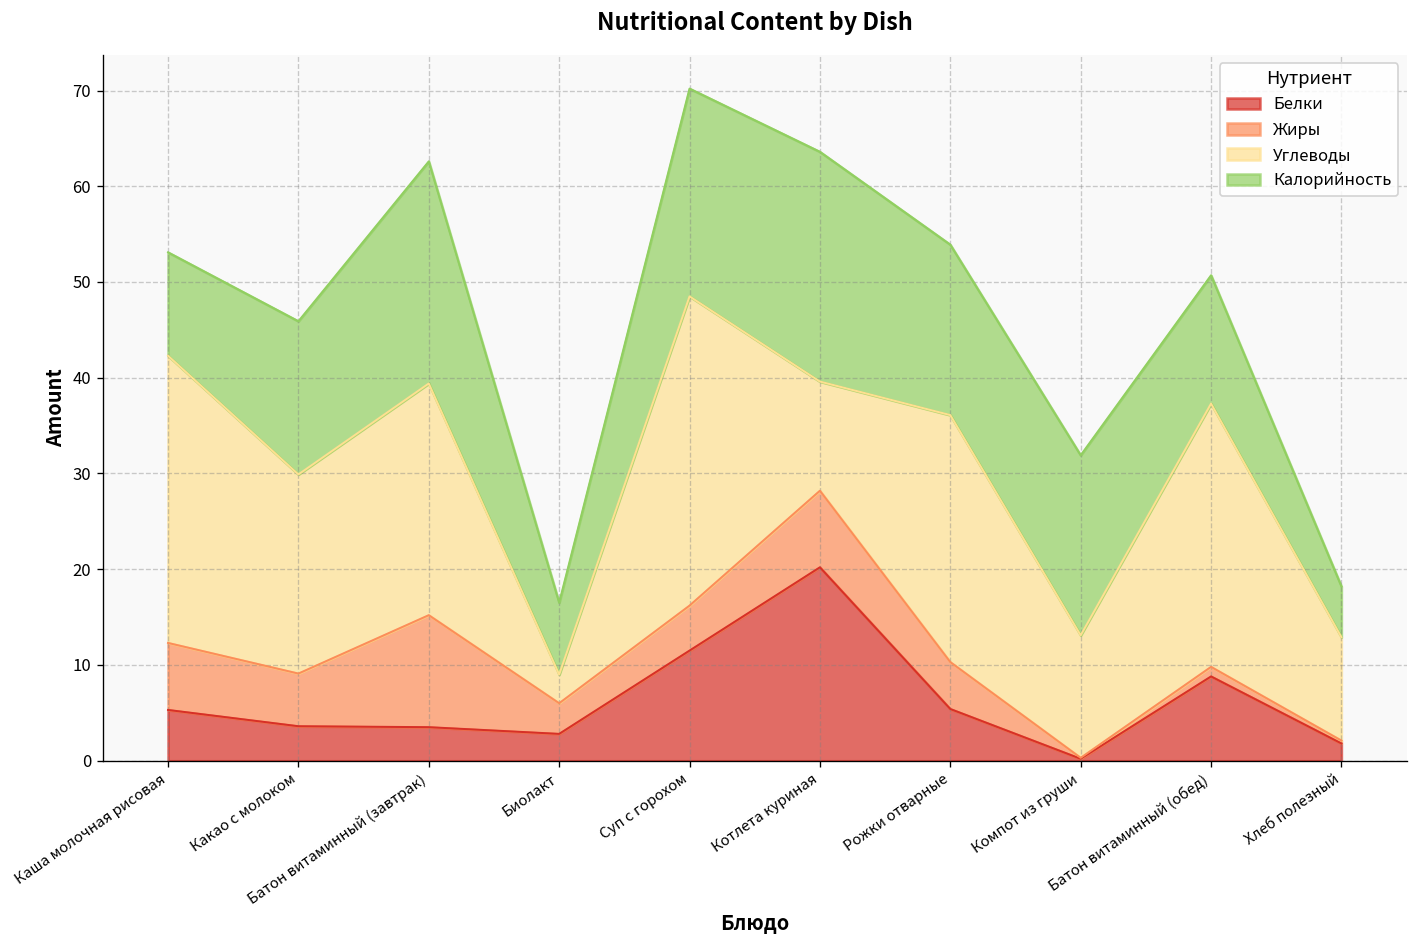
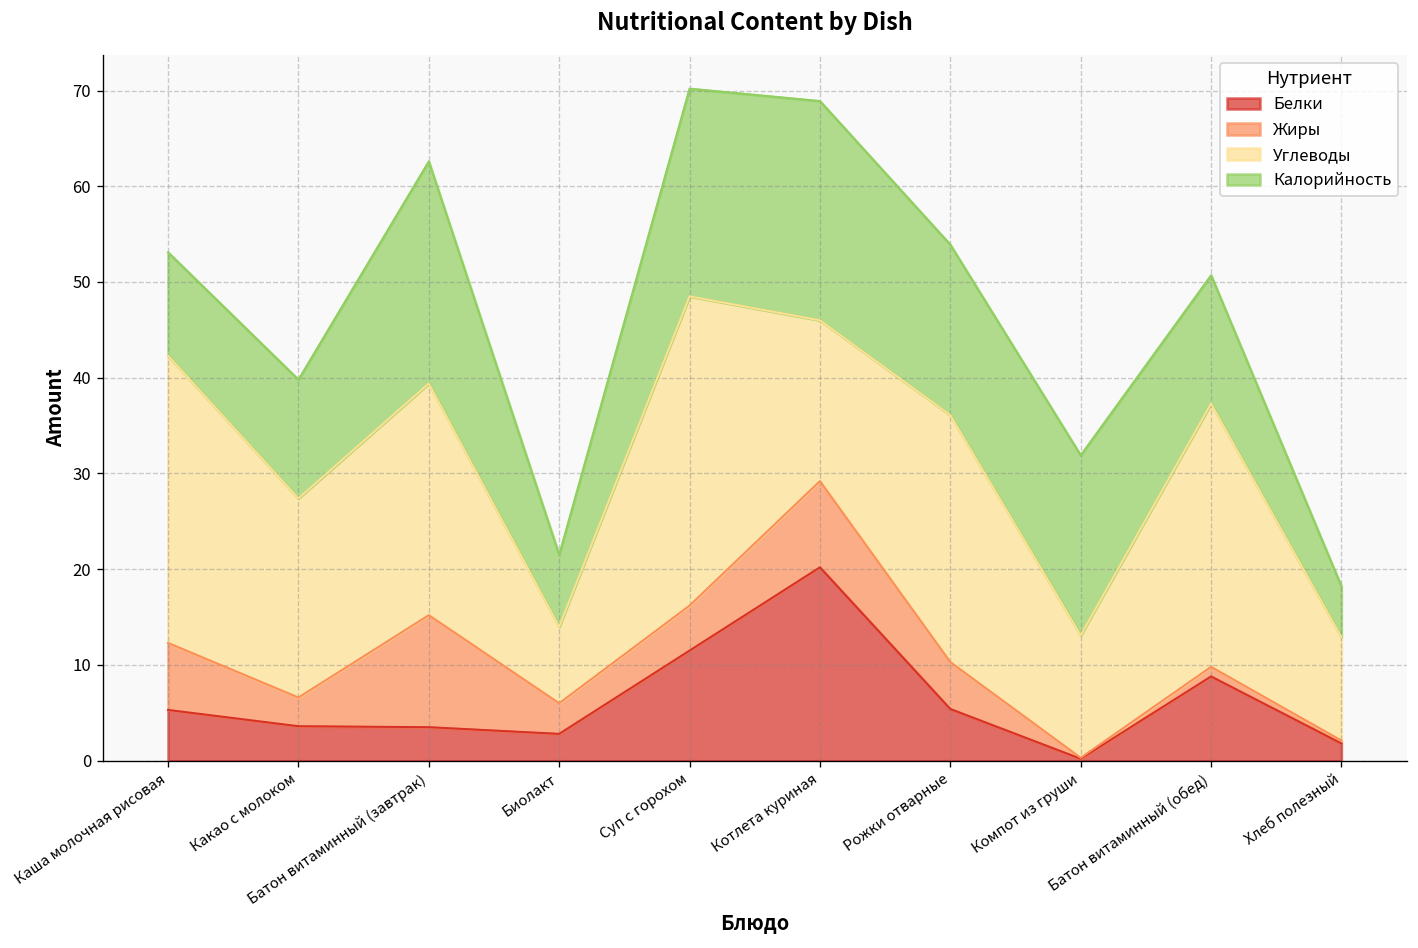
Жиры, Какао с молоком: 6 -> 3
Калорийность, Какао с молоком: 16 -> 12
Углеводы, Биолакт: 3 -> 8
Жиры, Котлета куриная: 8 -> 9
Углеводы, Котлета куриная: 11 -> 17
Калорийность, Котлета куриная: 24 -> 23
